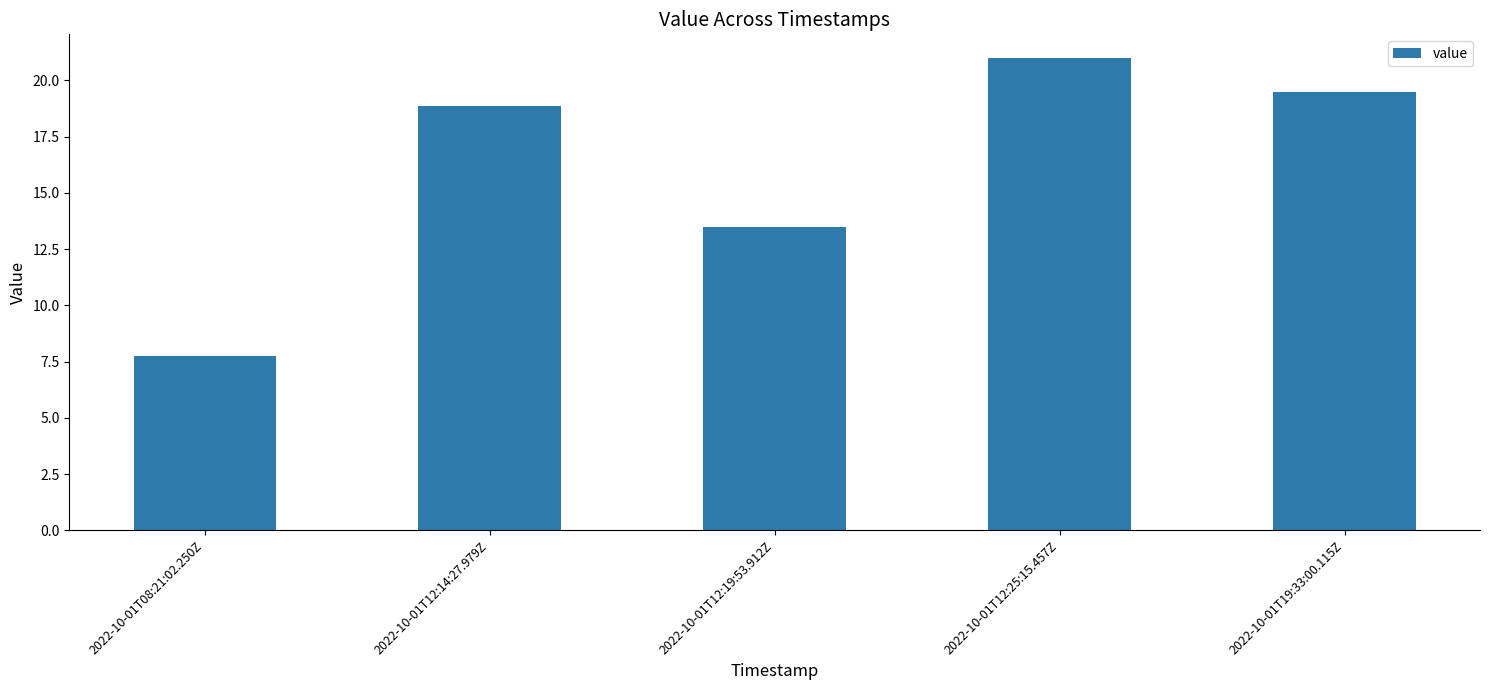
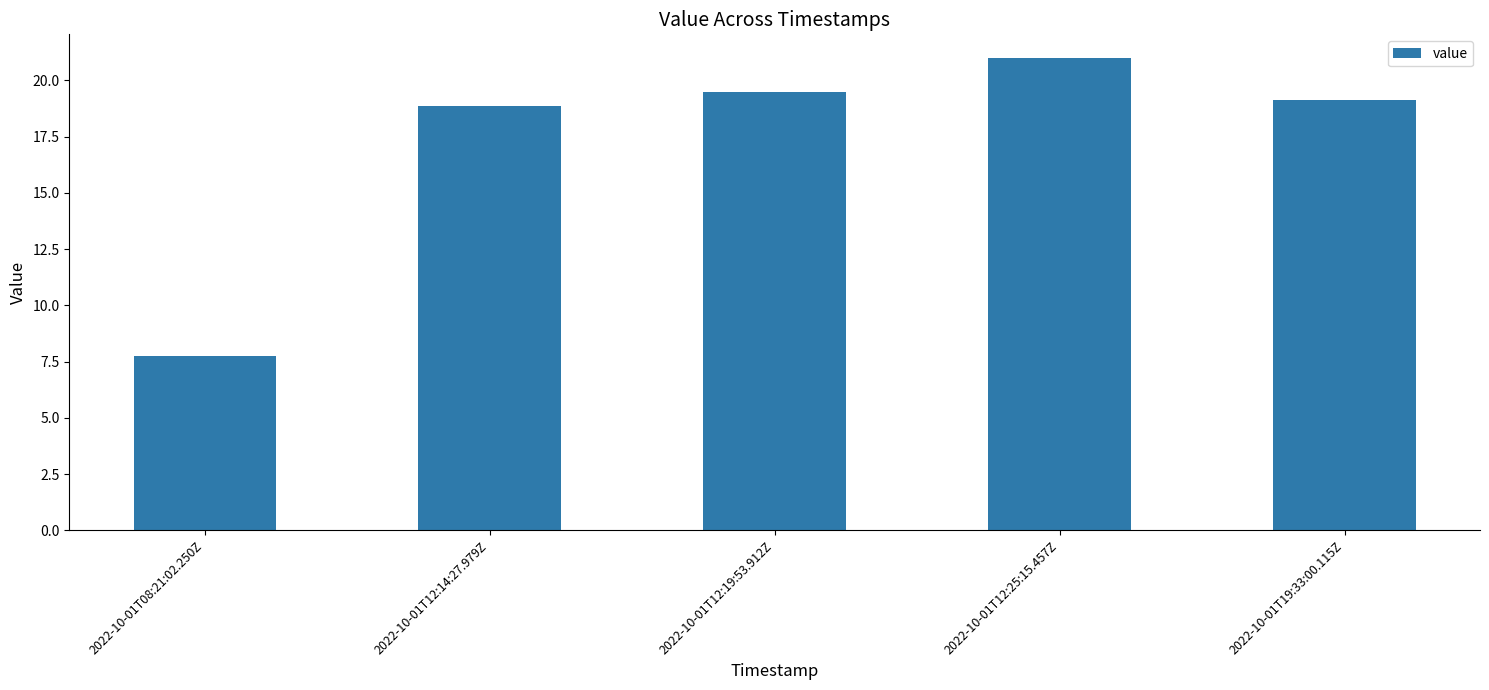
2022-10-01T12:19:53.912Z: 13.5 -> 19.5
2022-10-01T19:33:00.115Z: 19.5 -> 19.1
